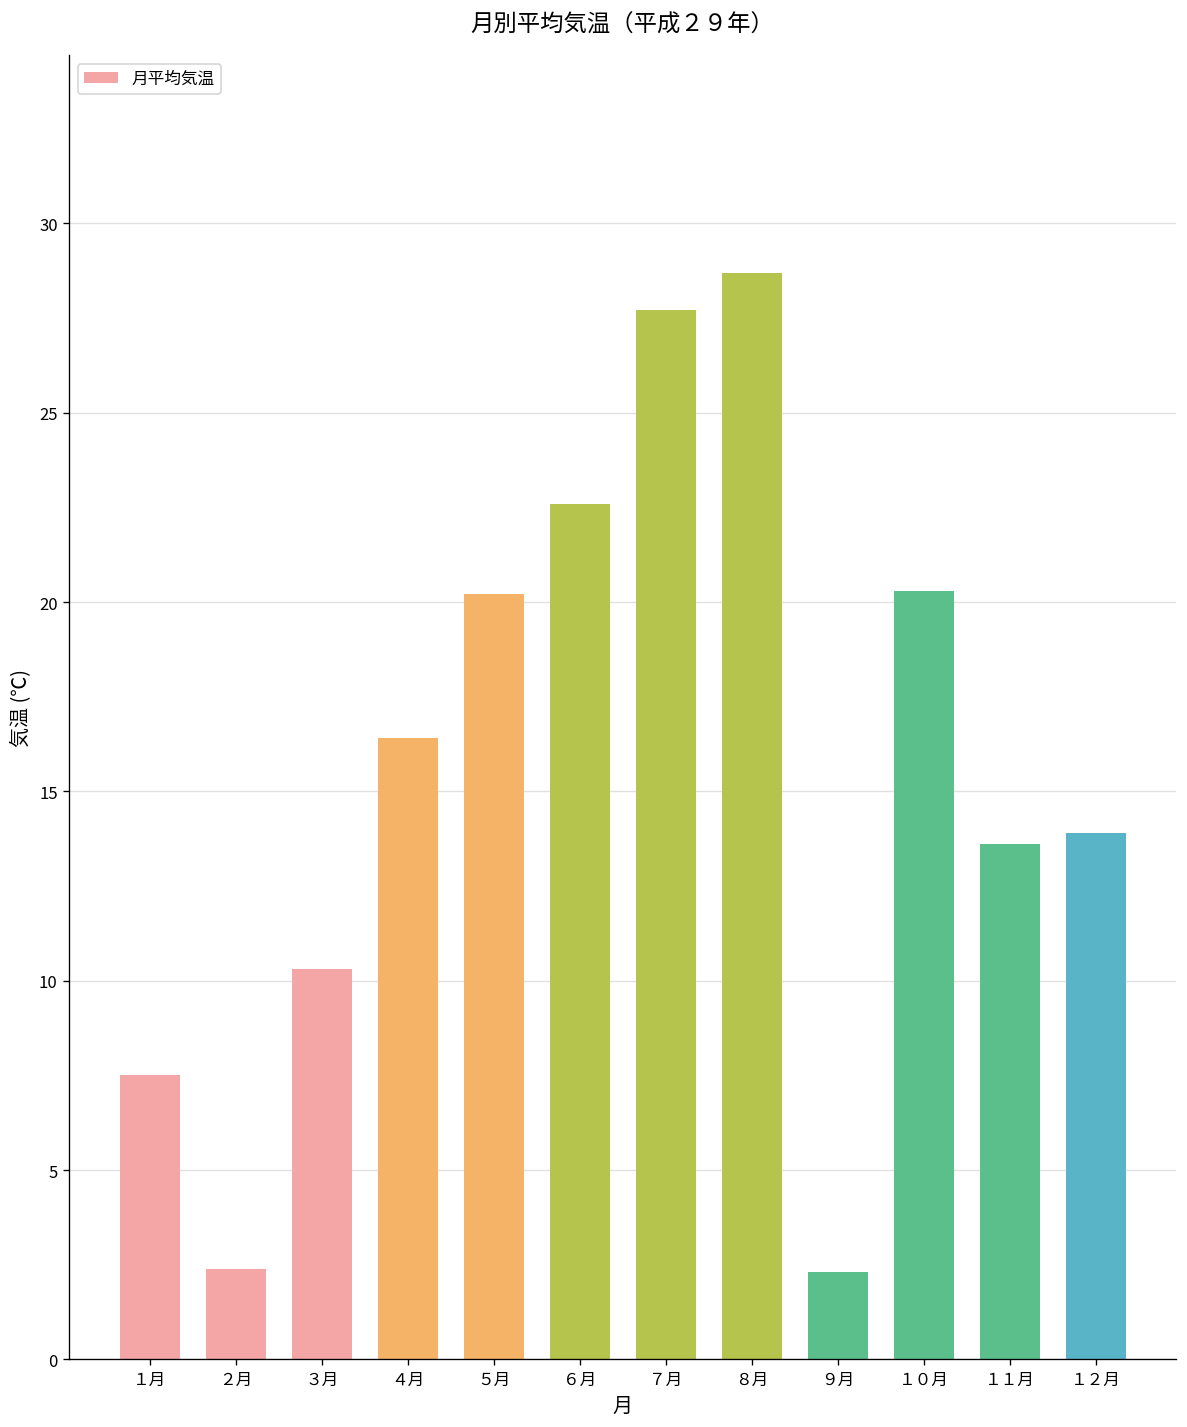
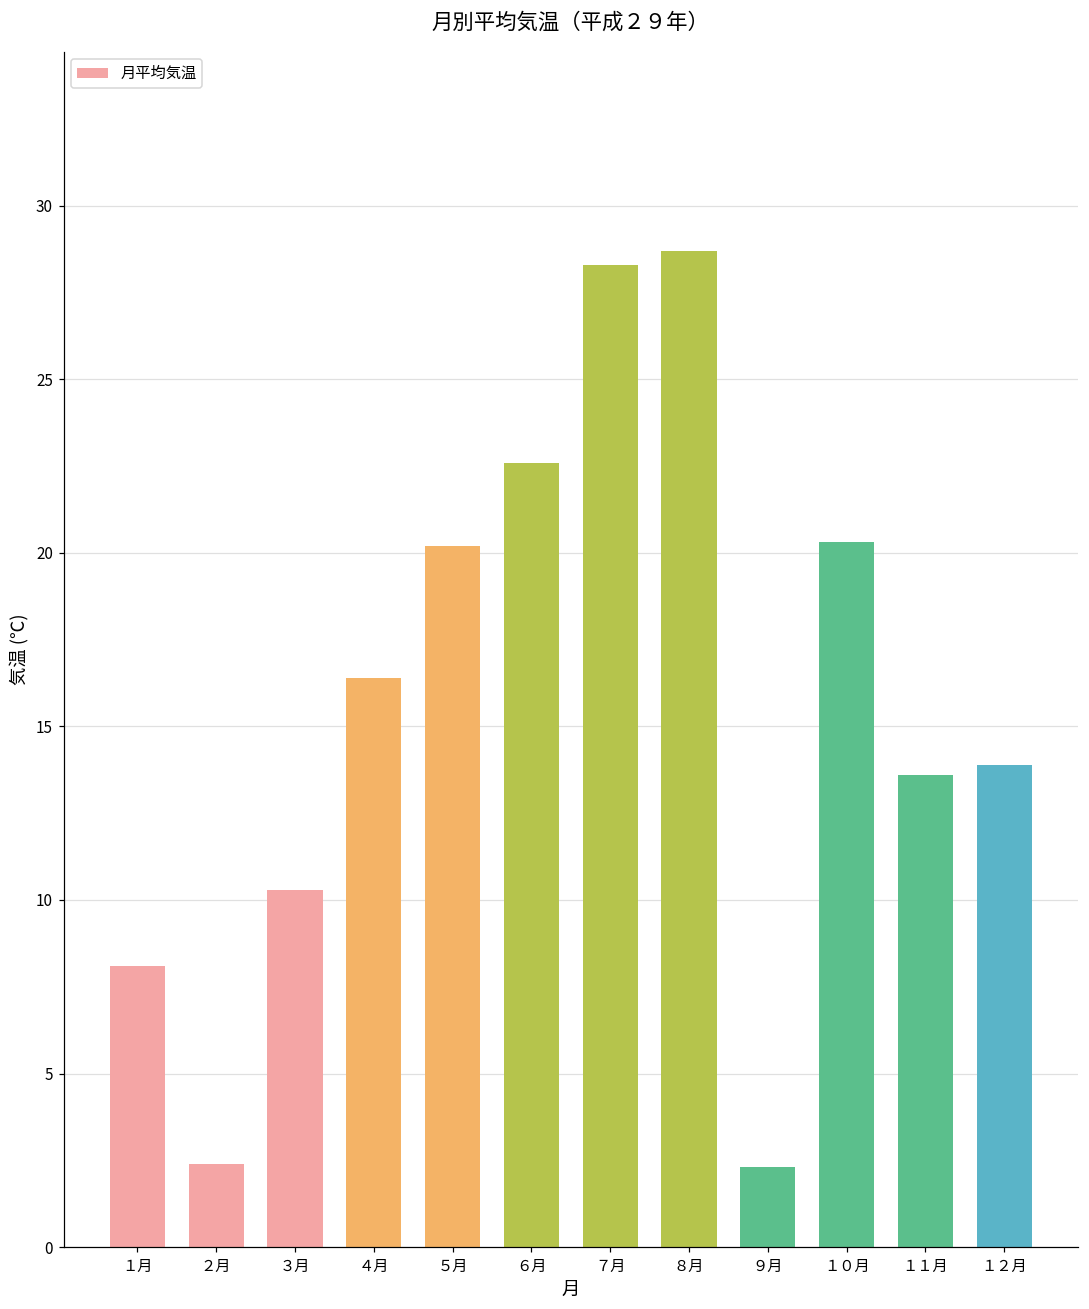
１月: 7.5 -> 8.1
７月: 27.7 -> 28.3
